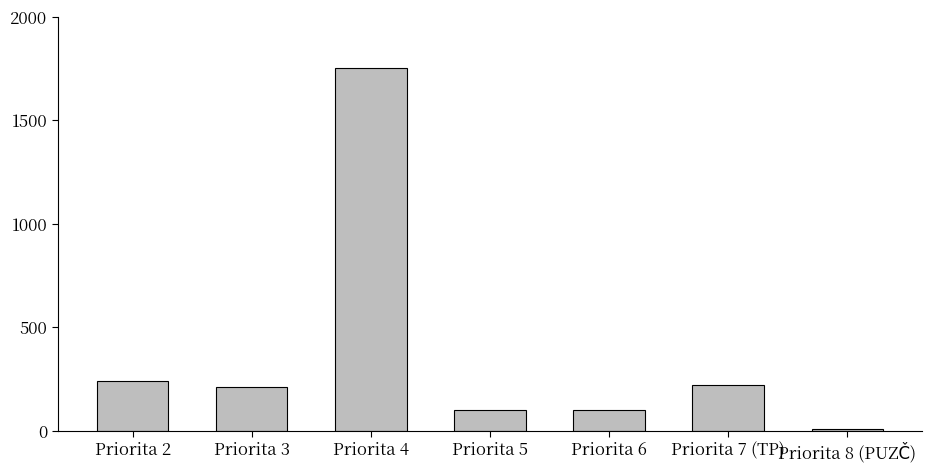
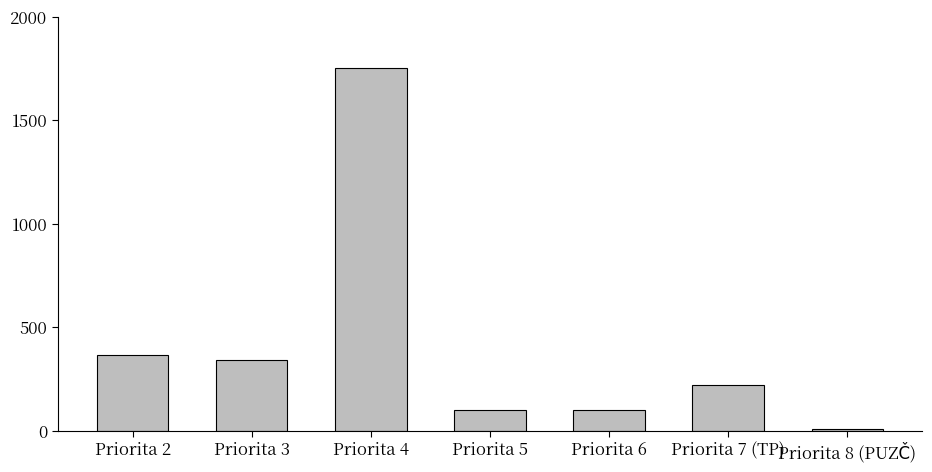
Priorita 2: 240 -> 370
Priorita 3: 210 -> 340
